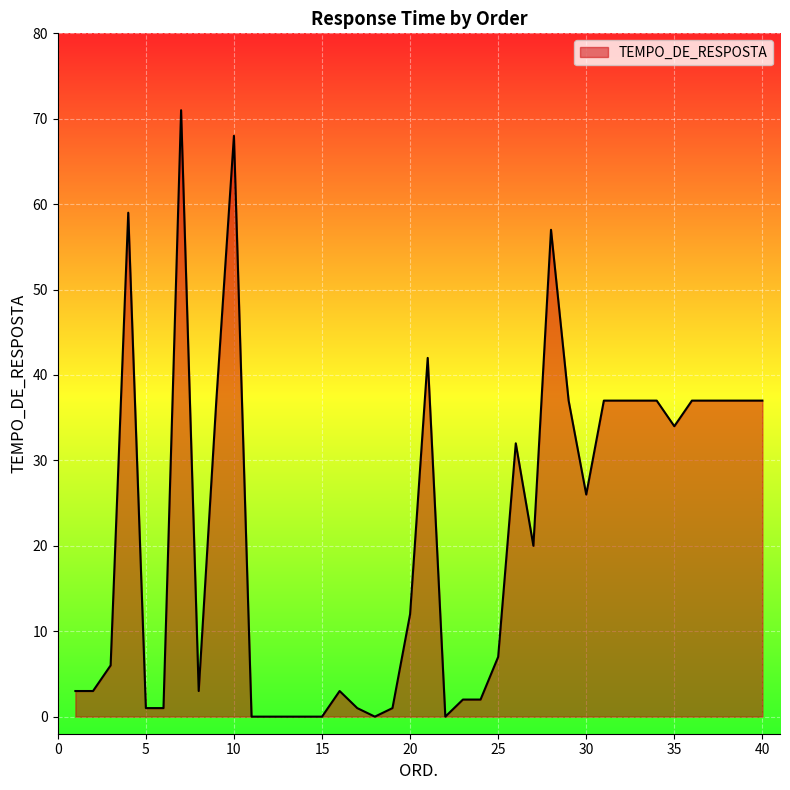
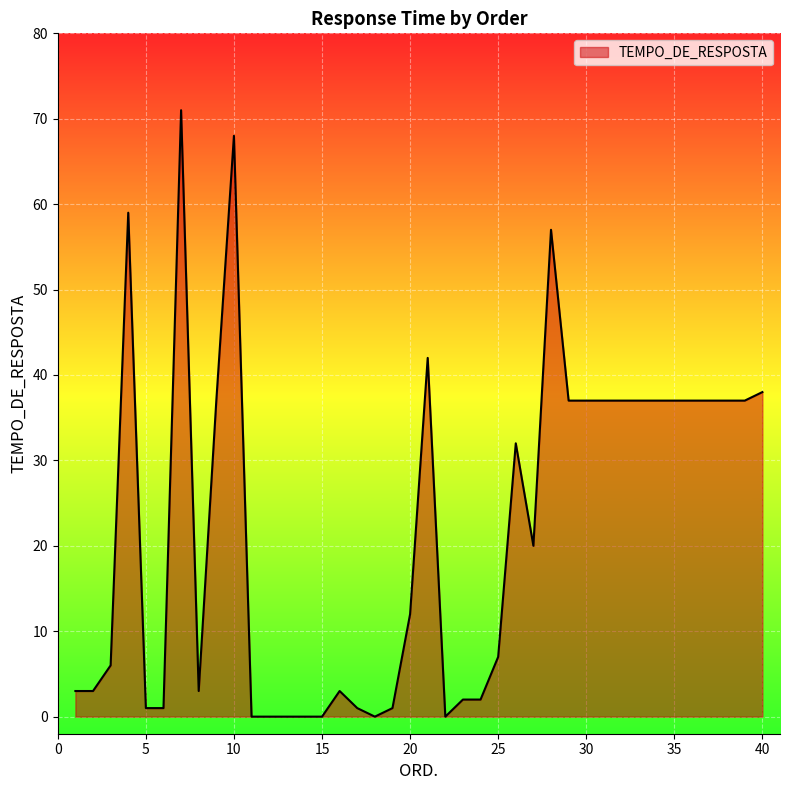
30: 26 -> 37
35: 34 -> 37
40: 37 -> 38
